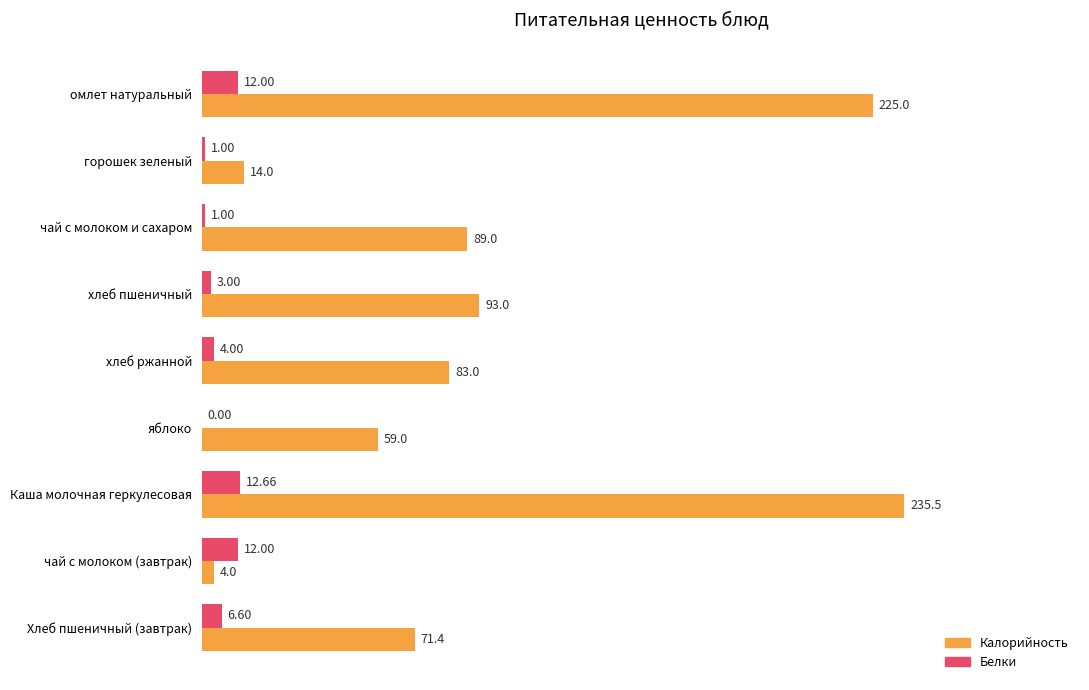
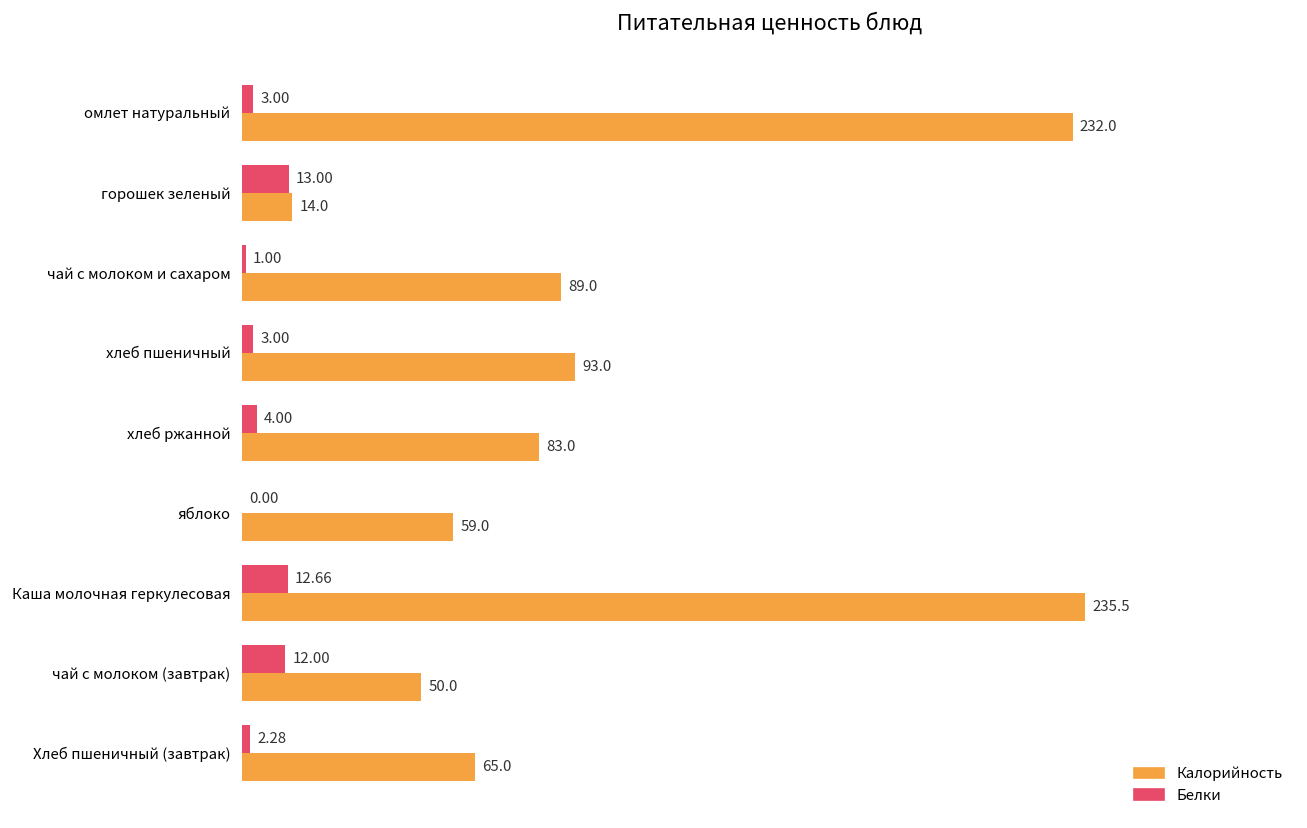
Белки, омлет натуральный: 12.00 -> 3.00
Калорийность, омлет натуральный: 225.0 -> 232.0
Белки, горошек зеленый: 1.00 -> 13.00
Калорийность, чай с молоком (завтрак): 4.0 -> 50.0
Белки, Хлеб пшеничный (завтрак): 6.60 -> 2.28
Калорийность, Хлеб пшеничный (завтрак): 71.4 -> 65.0
